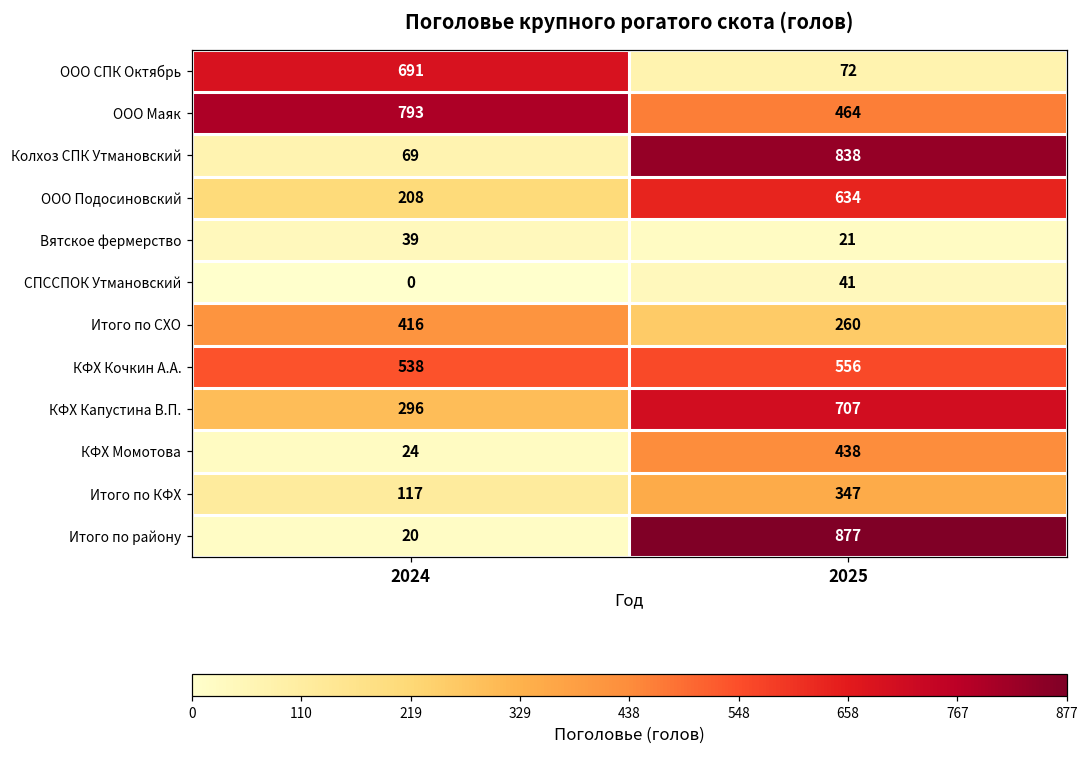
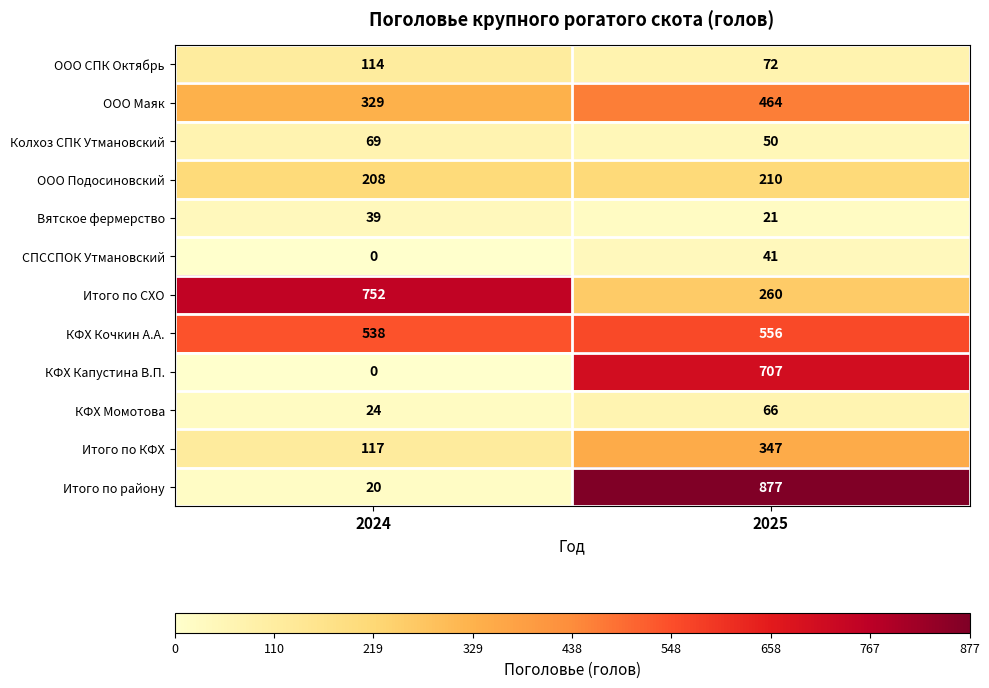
ООО СПК Октябрь, 2024: 691 -> 114
ООО Маяк, 2024: 793 -> 329
Колхоз СПК Утмановский, 2025: 838 -> 50
ООО Подосиновский, 2025: 634 -> 210
Итого по СХО, 2024: 416 -> 752
КФХ Капустина В.П., 2024: 296 -> 0
КФХ Момотова, 2025: 438 -> 66
